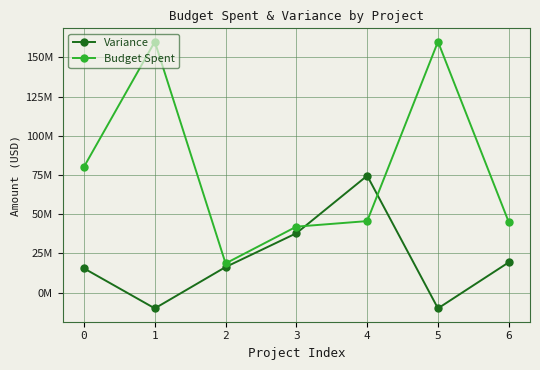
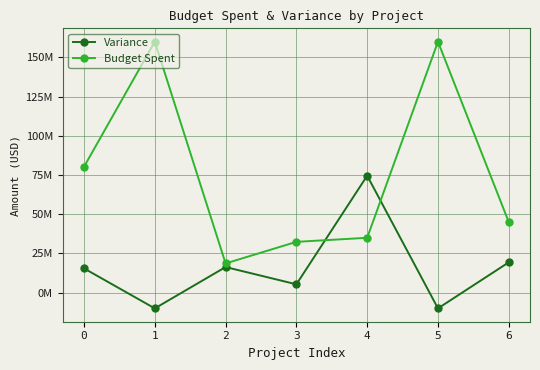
Variance, 3: 38000000 -> 5000000
Budget Spent, 3: 42000000 -> 32000000
Budget Spent, 4: 46000000 -> 35000000
